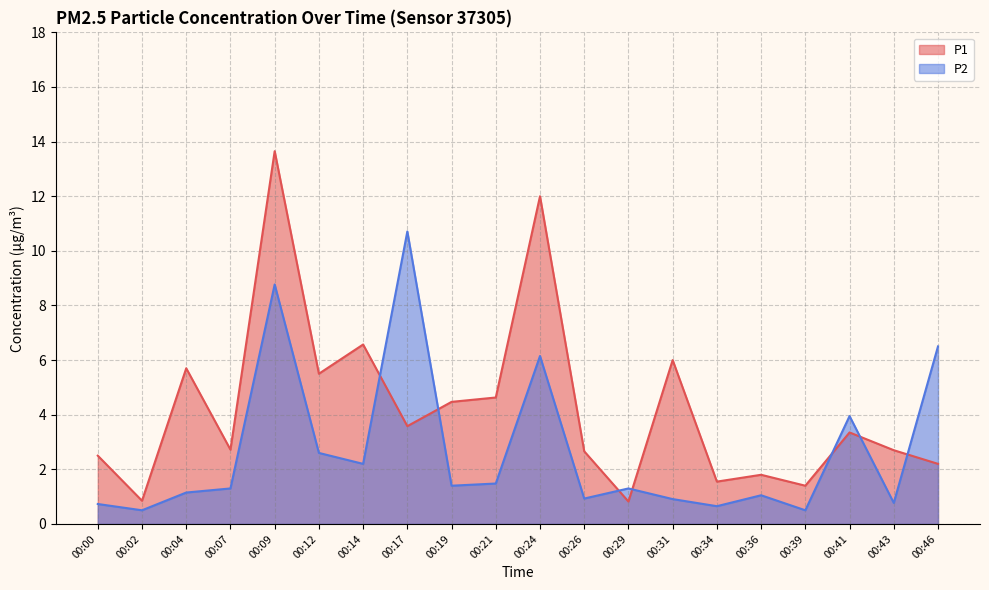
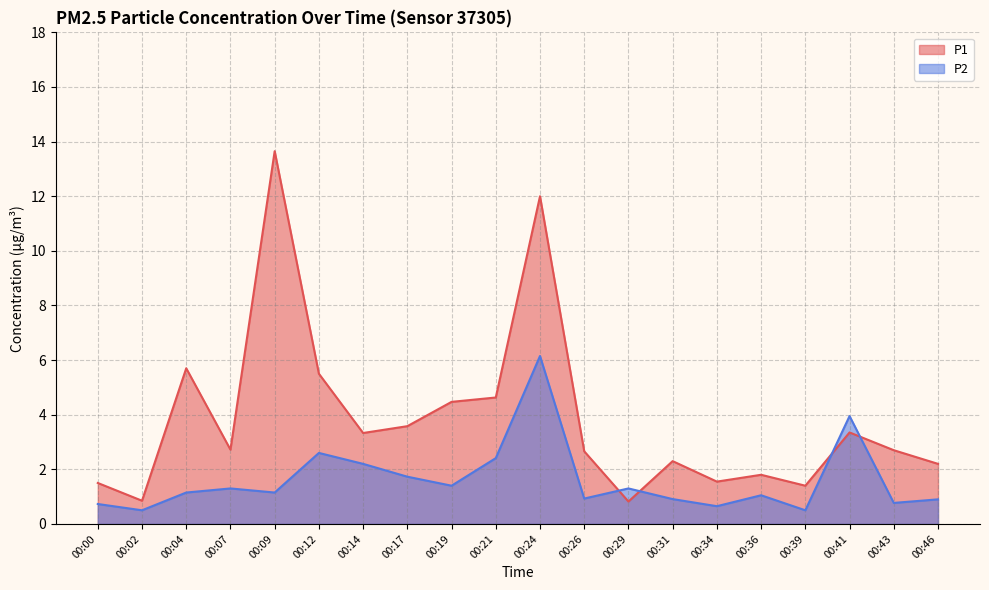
P1, 00:00: 2.5 -> 1.5
P2, 00:09: 8.8 -> 1.2
P1, 00:14: 6.6 -> 3.3
P2, 00:17: 10.7 -> 1.7
P2, 00:21: 1.5 -> 2.4
P1, 00:31: 6.0 -> 2.3
P2, 00:46: 6.5 -> 0.9
